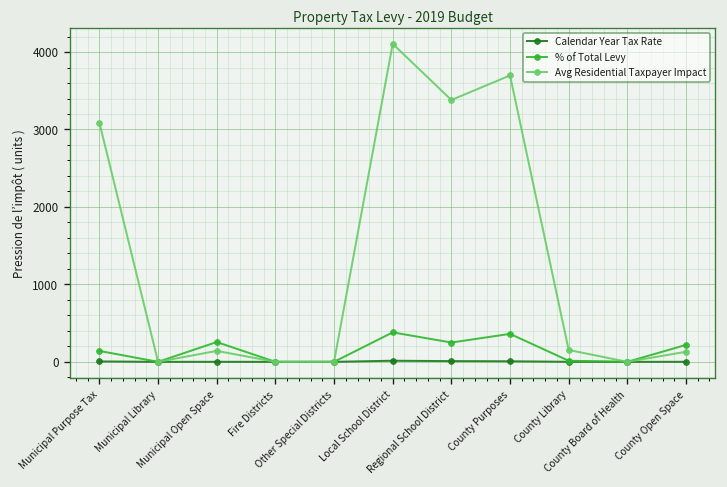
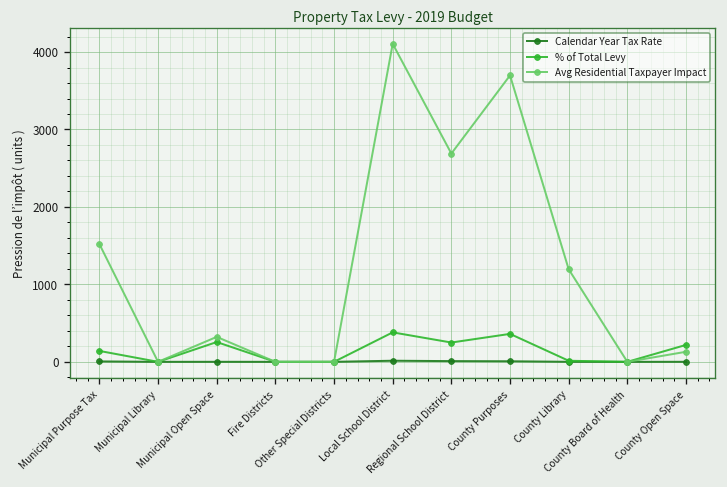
Avg Residential Taxpayer Impact, Municipal Purpose Tax: 3100 -> 1500
Avg Residential Taxpayer Impact, Municipal Open Space: 100 -> 300
Avg Residential Taxpayer Impact, Regional School District: 3400 -> 2700
Avg Residential Taxpayer Impact, County Library: 200 -> 1200
